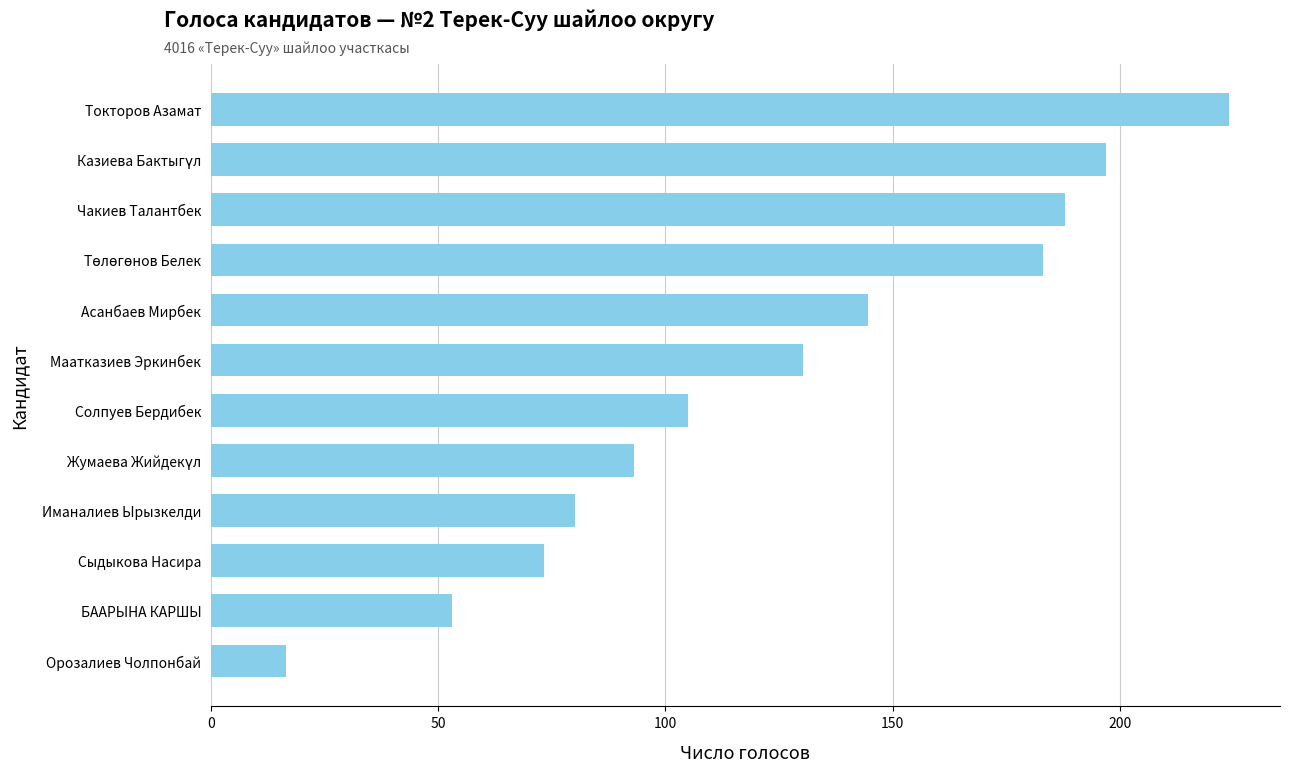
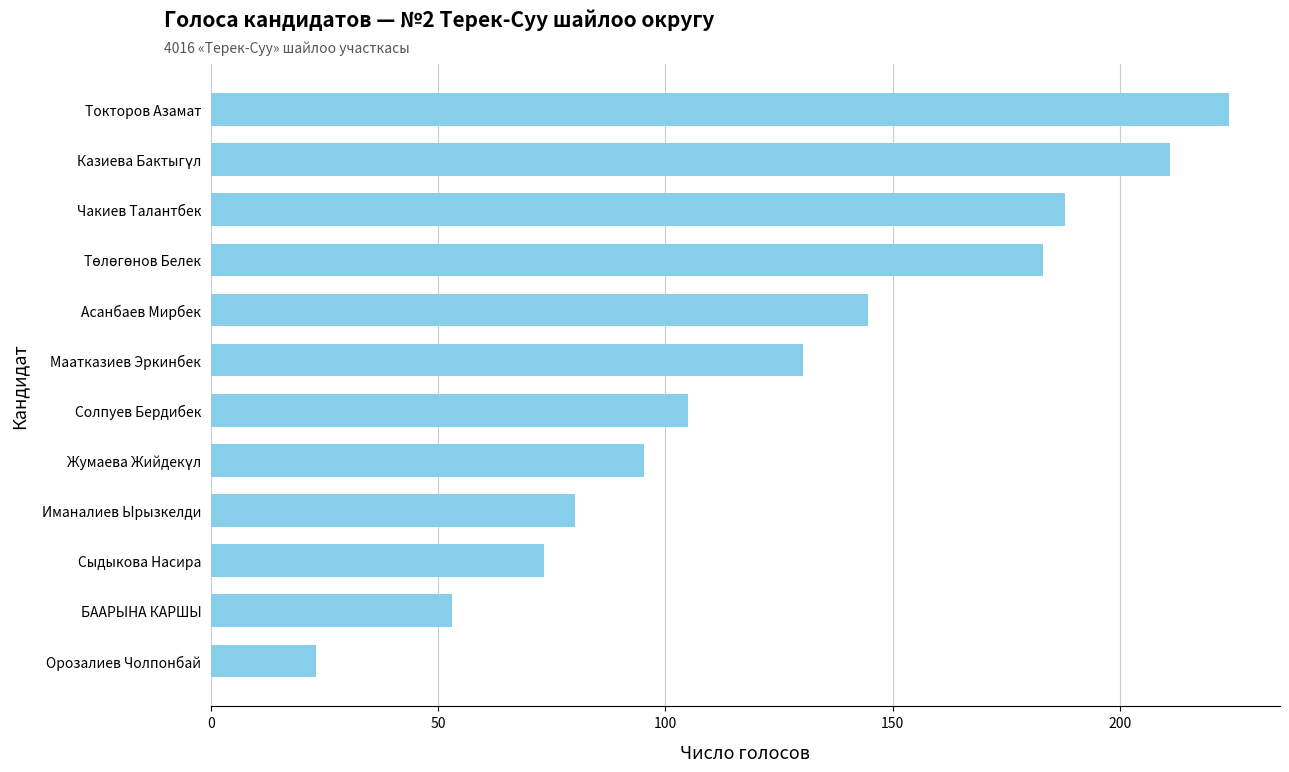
Казиева Бактыгүл: 197 -> 211
Жумаева Жийдекүл: 93 -> 95
Орозалиев Чолпонбай: 17 -> 23
